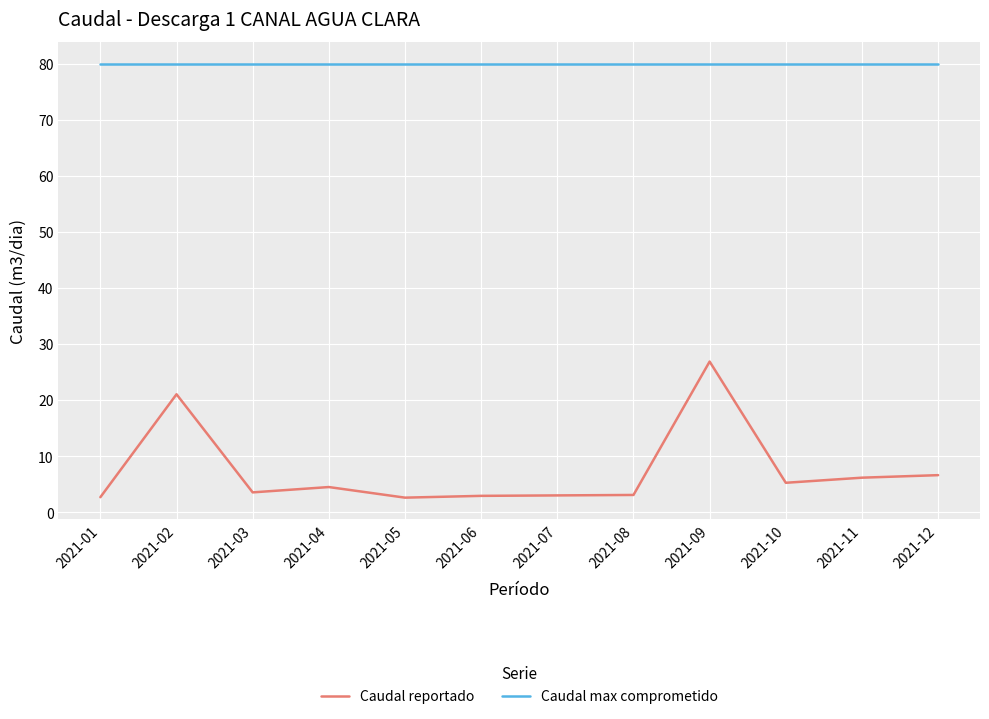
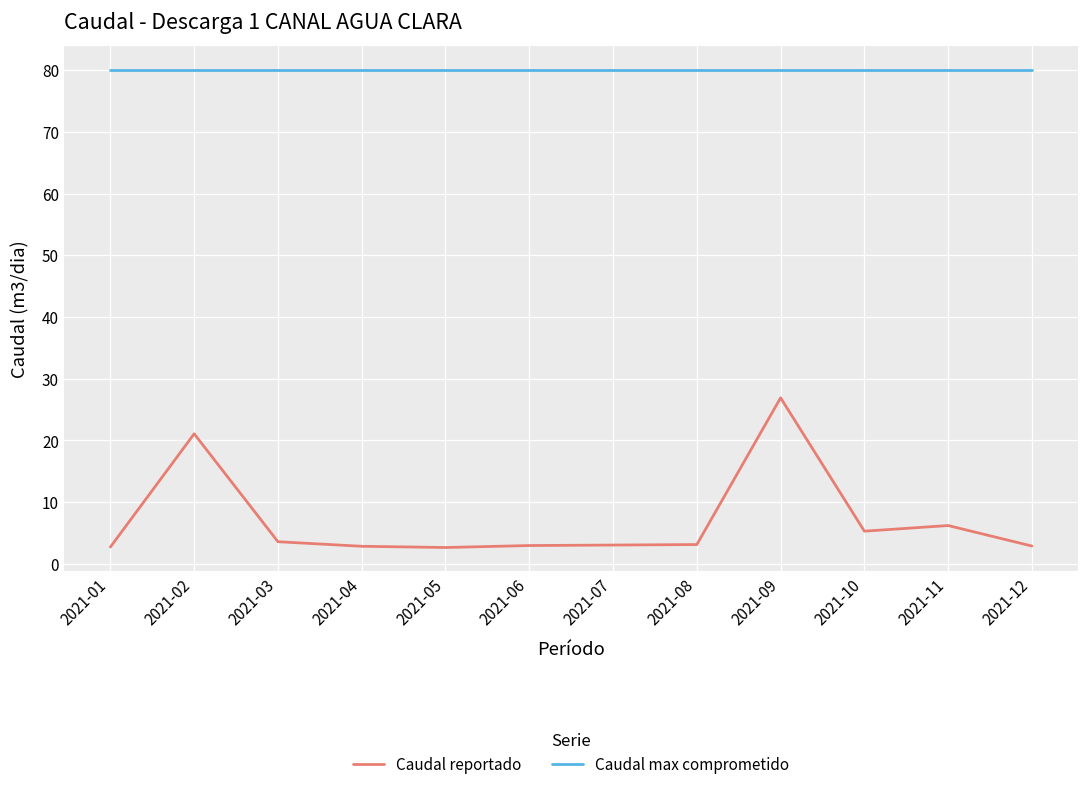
Caudal reportado, 2021-04: 5 -> 3
Caudal reportado, 2021-12: 7 -> 3
